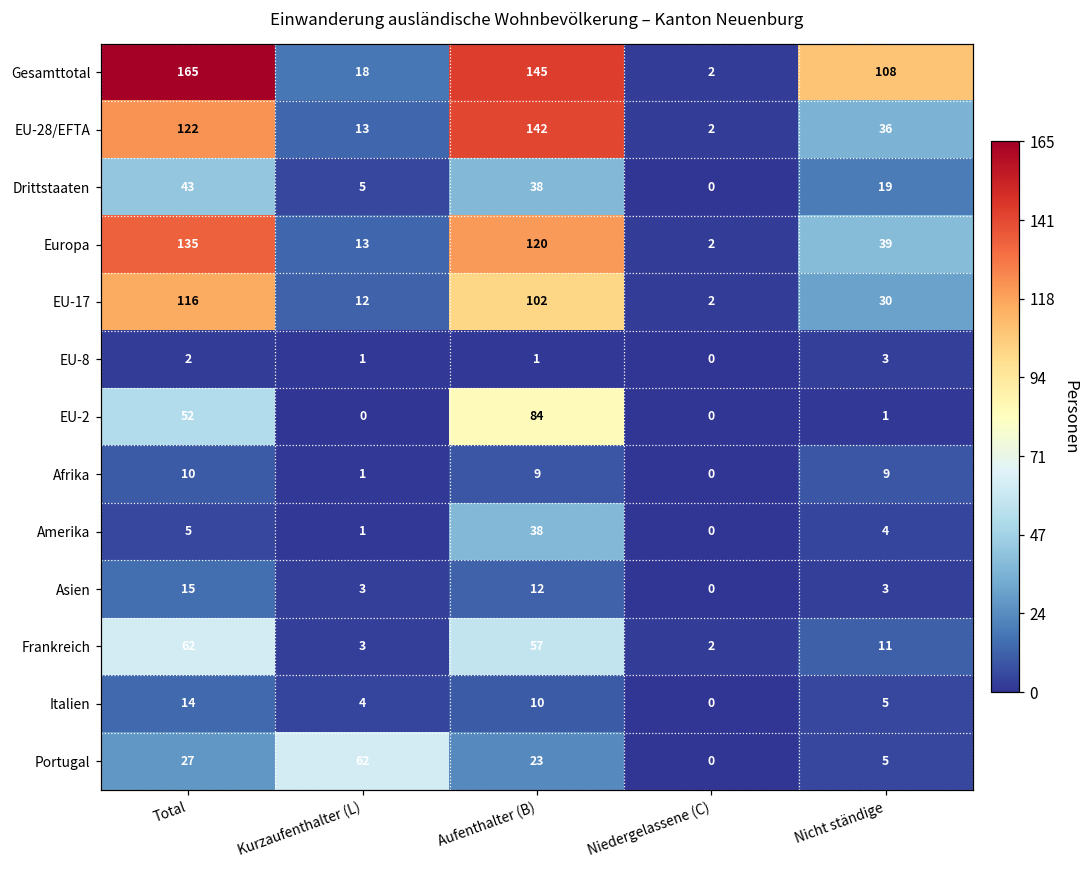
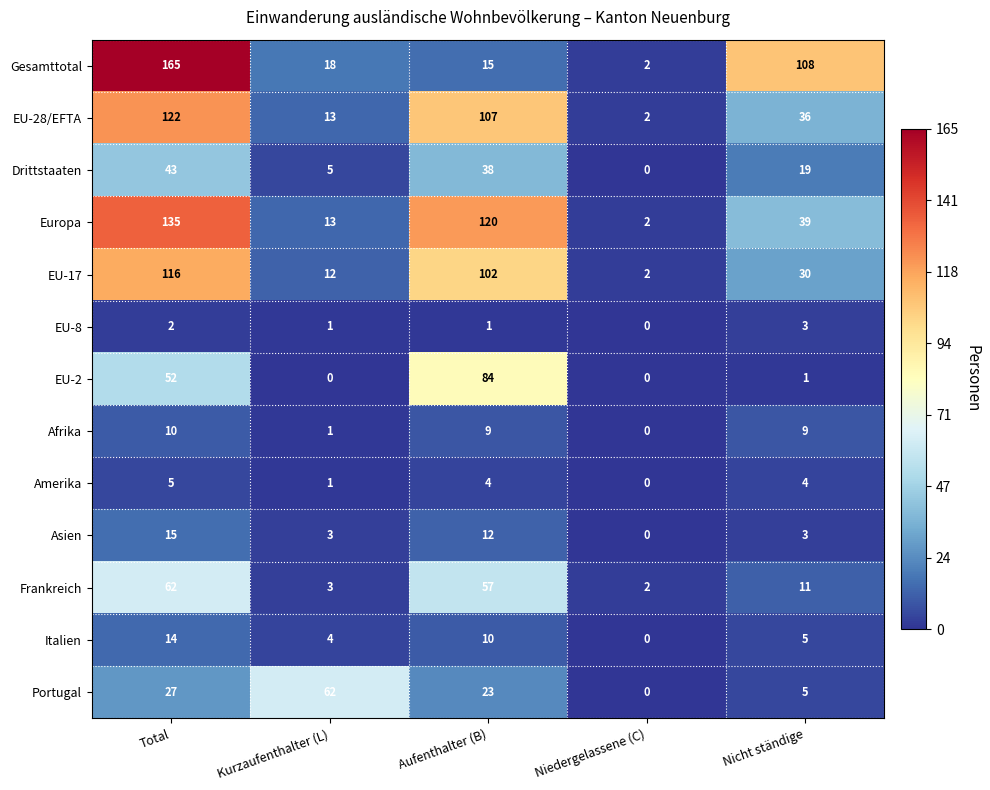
Gesamttotal, Aufenthalter (B): 145 -> 15
EU-28/EFTA, Aufenthalter (B): 142 -> 107
Amerika, Aufenthalter (B): 38 -> 4
